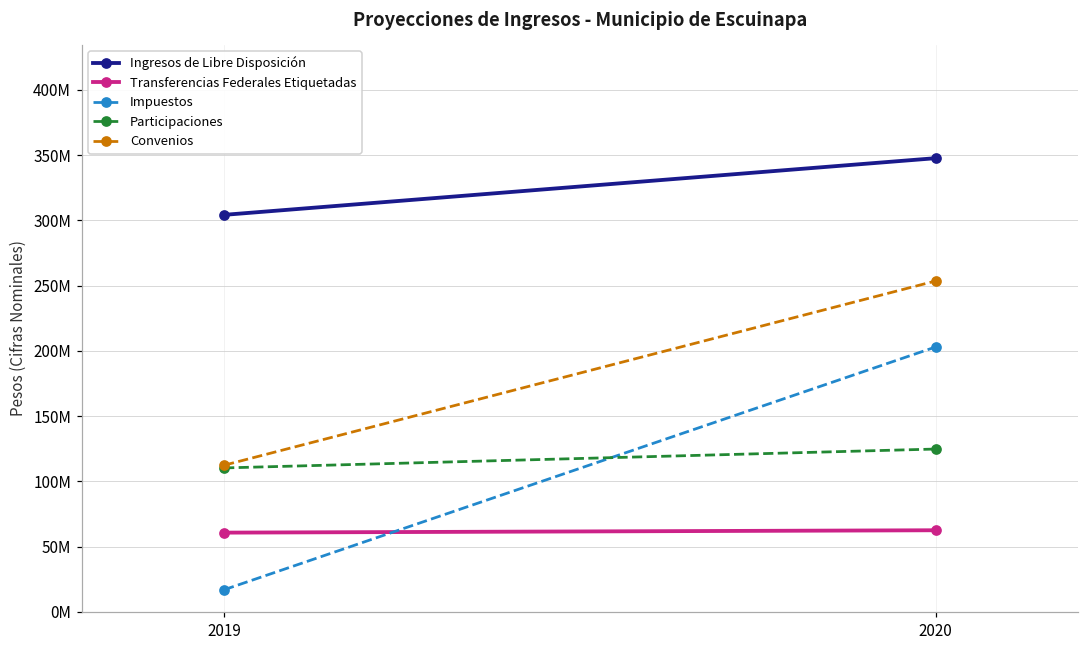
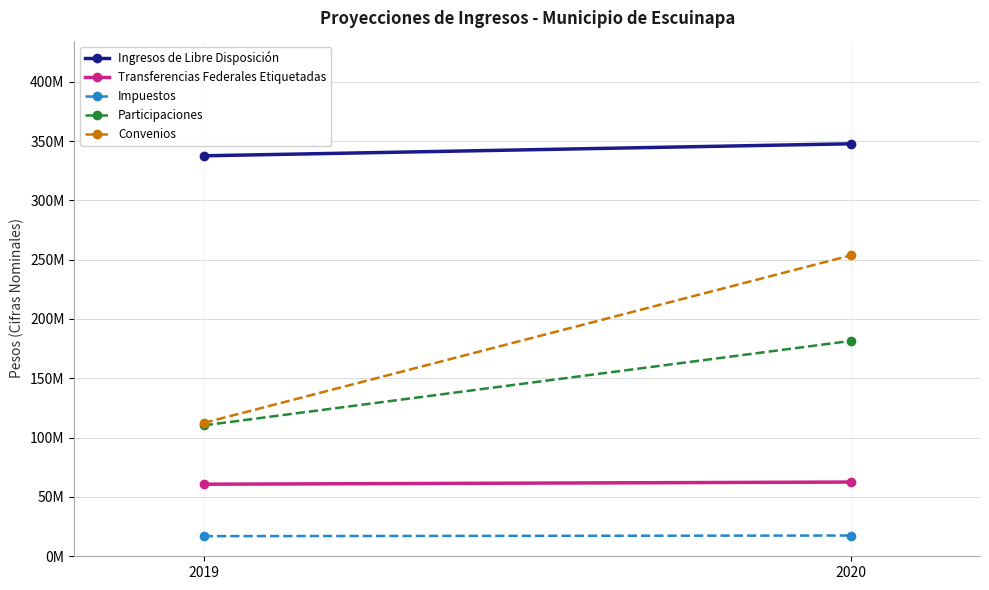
Ingresos de Libre Disposición, 2019: 304000000 -> 338000000
Impuestos, 2020: 203000000 -> 17000000
Participaciones, 2020: 125000000 -> 182000000
